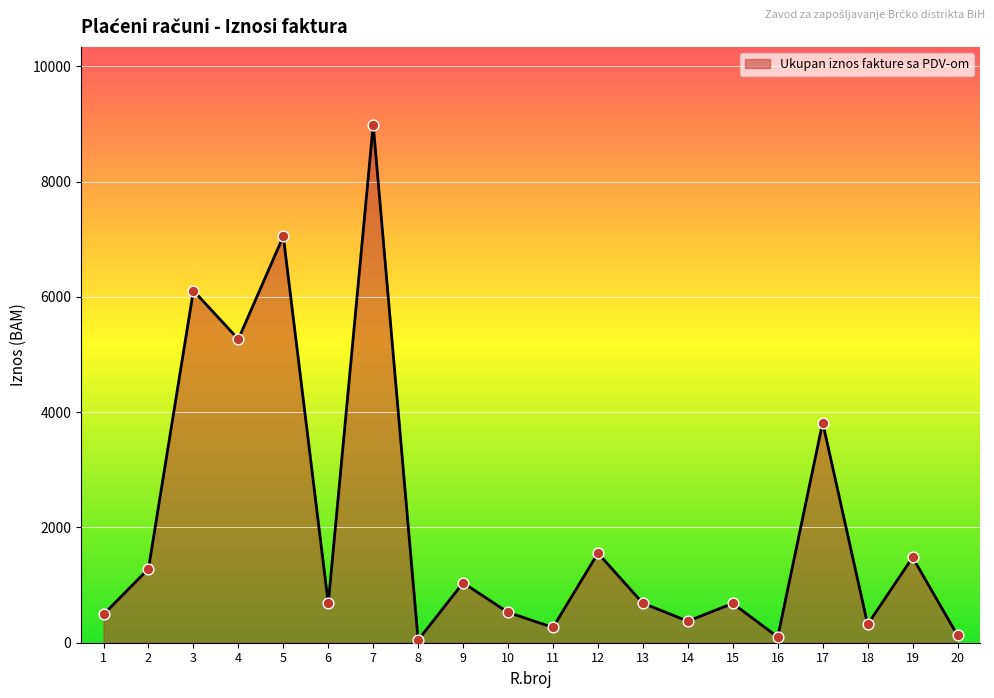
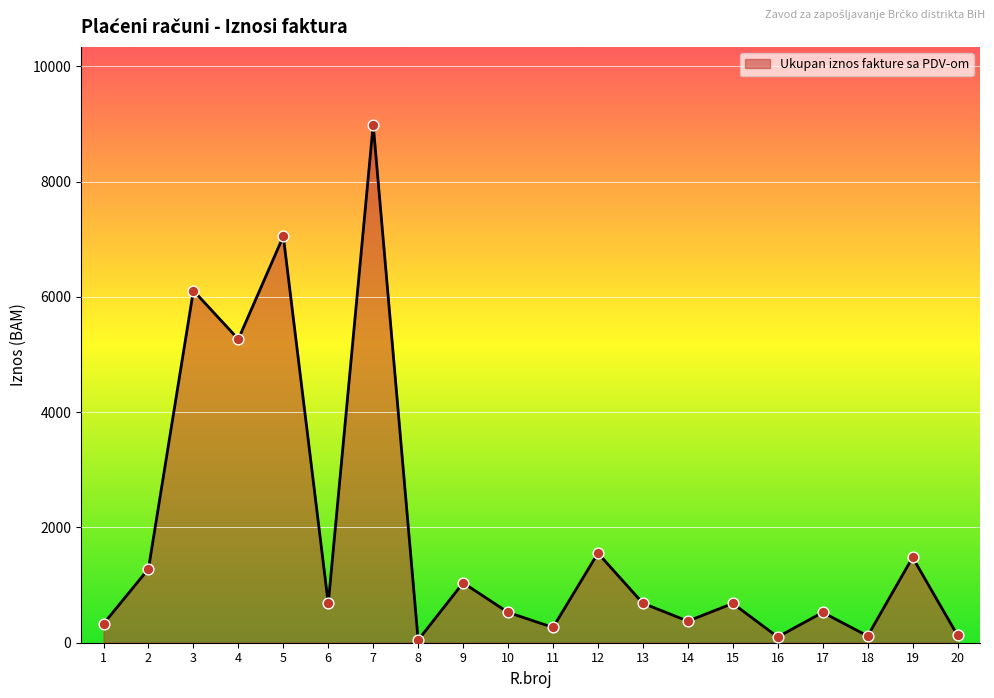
1: 500 -> 300
17: 3800 -> 500
18: 300 -> 100
